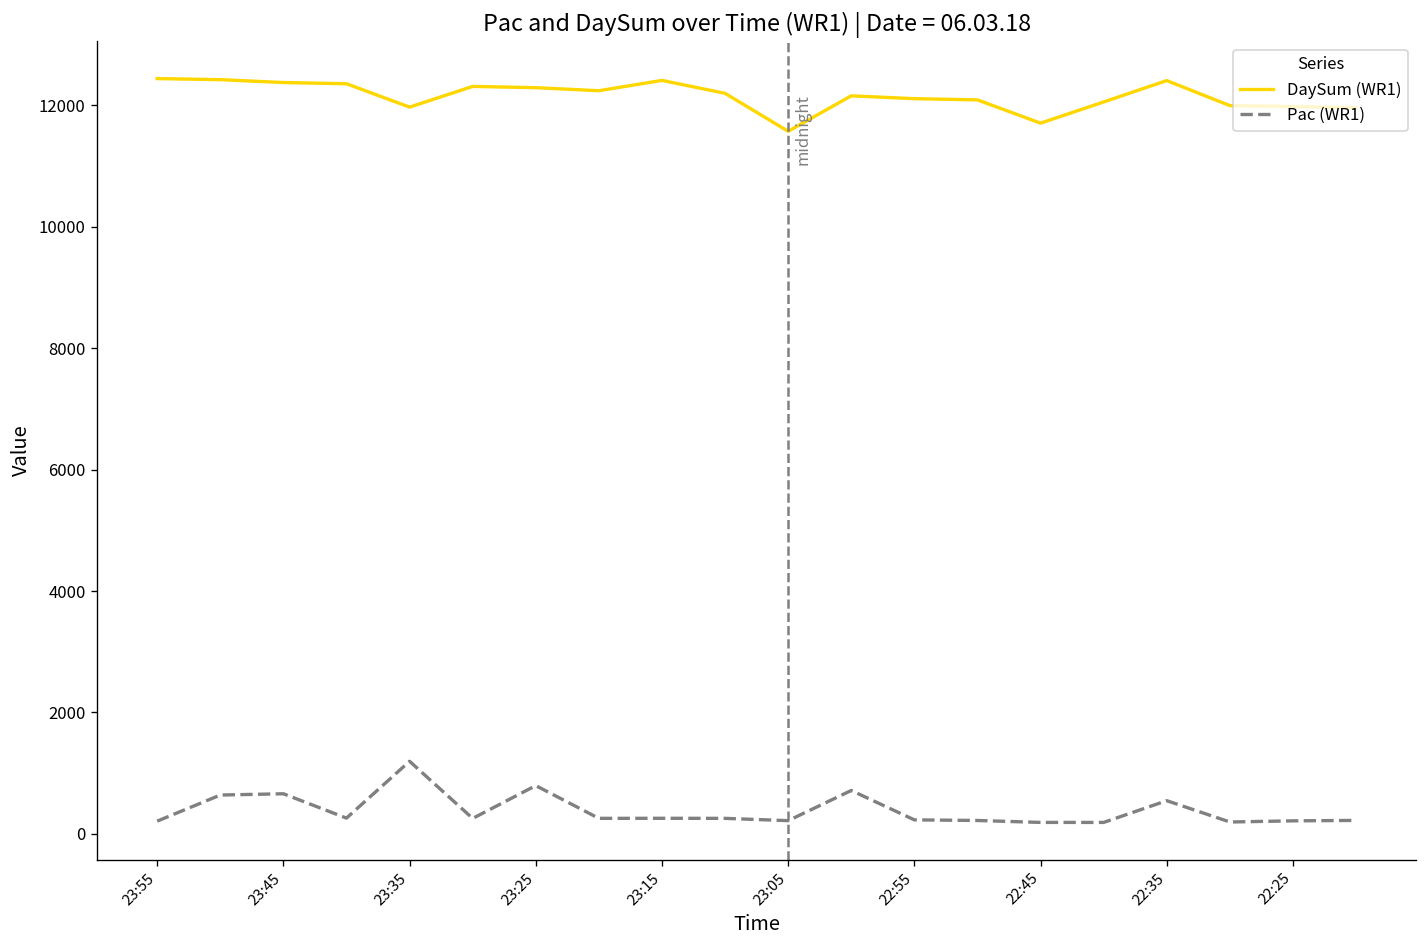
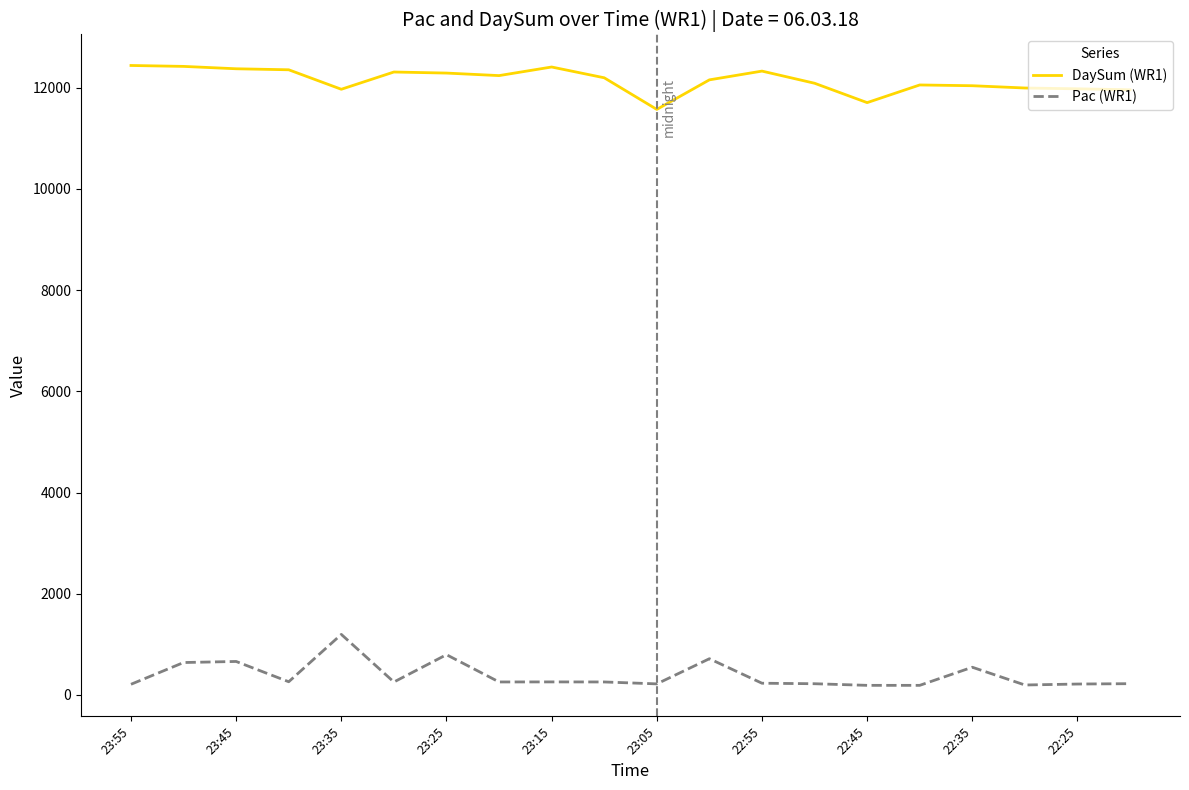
DaySum (WR1), 22:55: 12100 -> 12300
DaySum (WR1), 22:35: 12400 -> 12000
